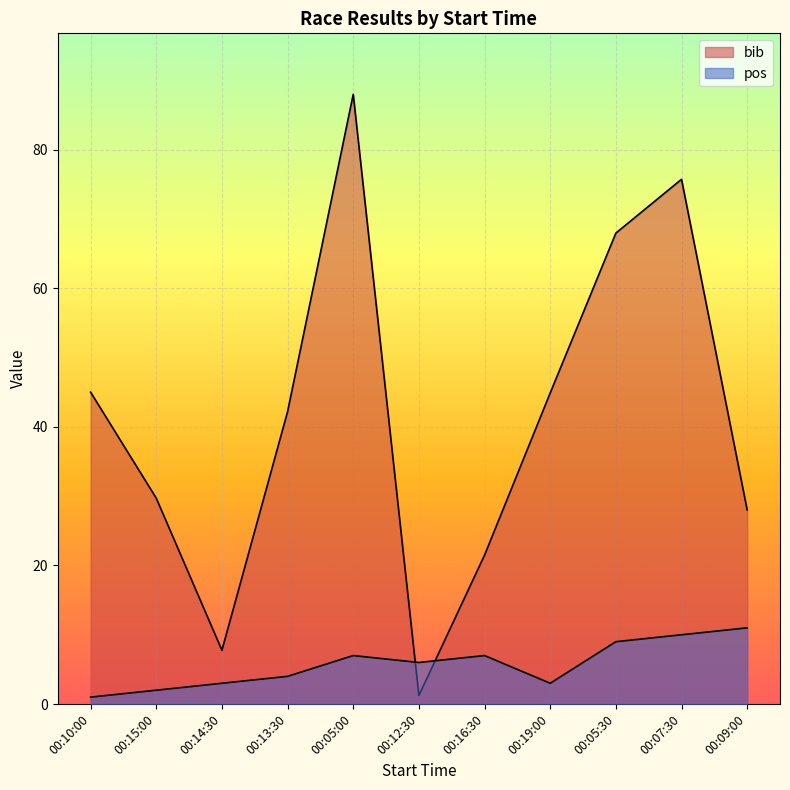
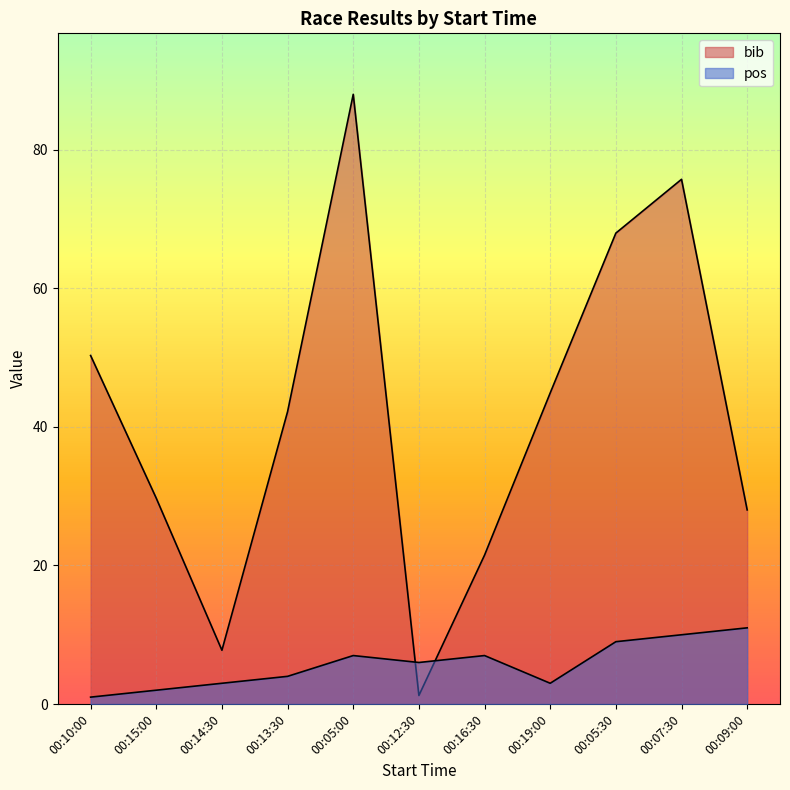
bib, 00:10:00: 45 -> 50
